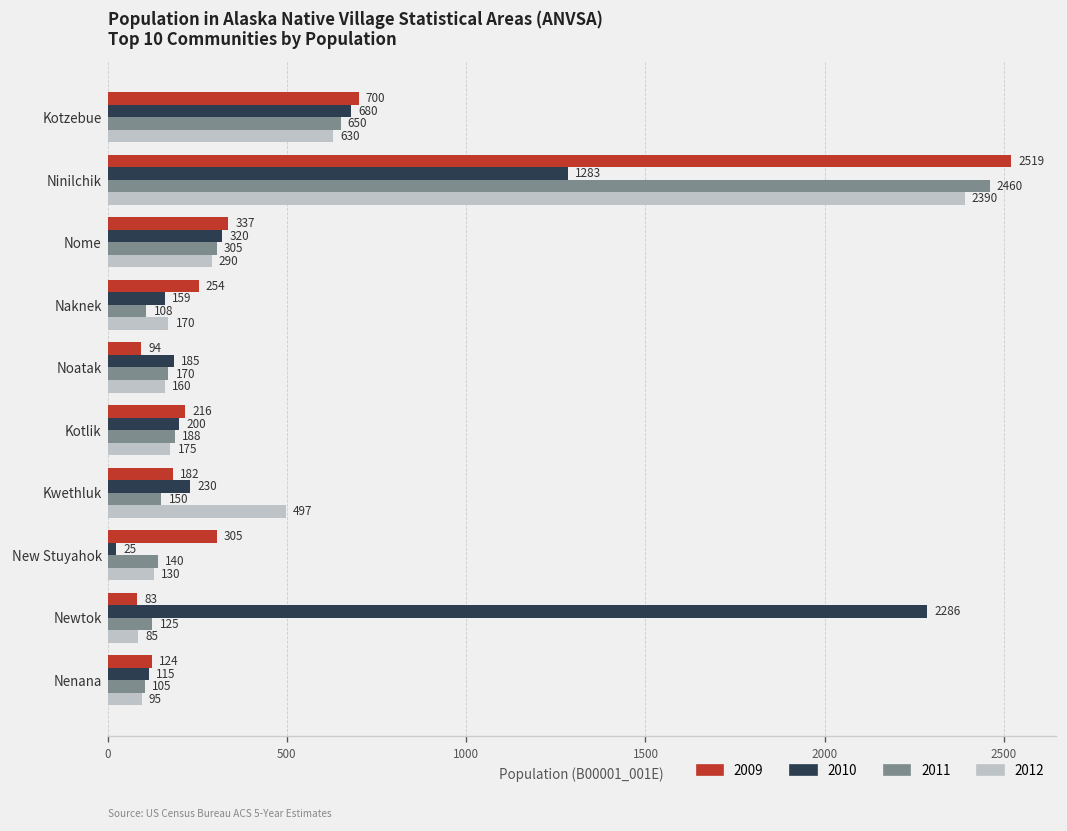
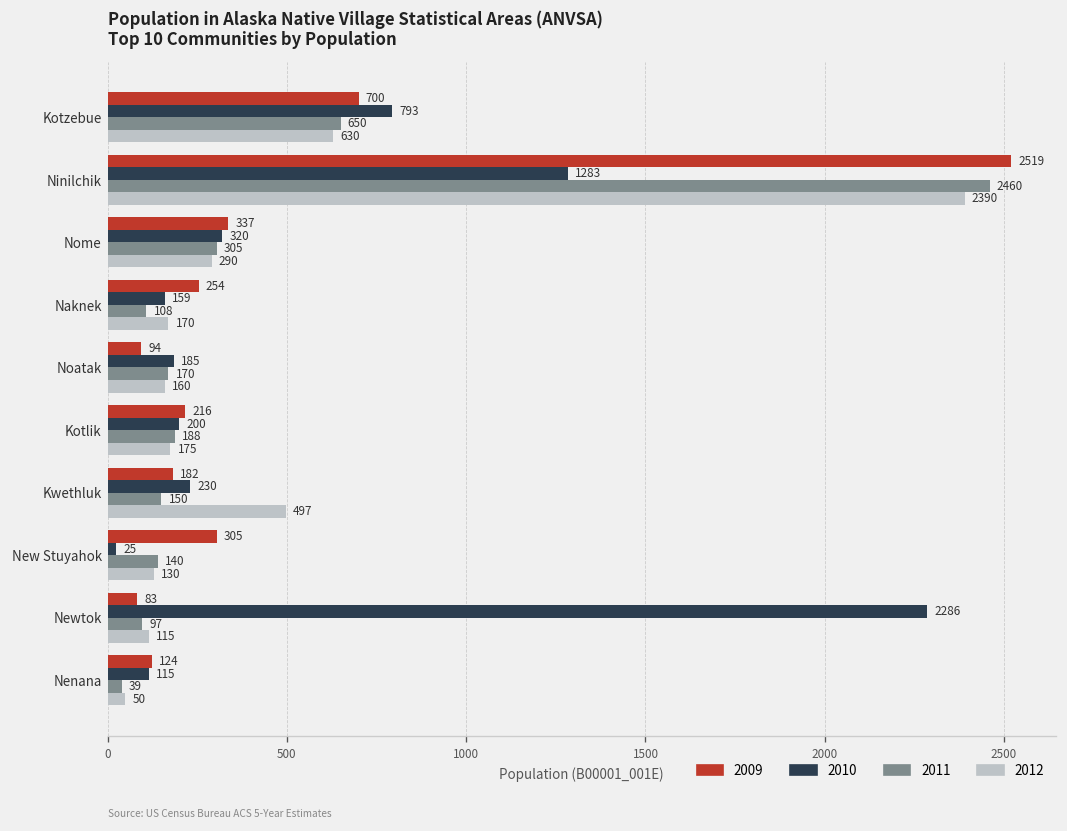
2010, Kotzebue: 680 -> 793
2011, Newtok: 125 -> 97
2012, Newtok: 85 -> 115
2011, Nenana: 105 -> 39
2012, Nenana: 95 -> 50
